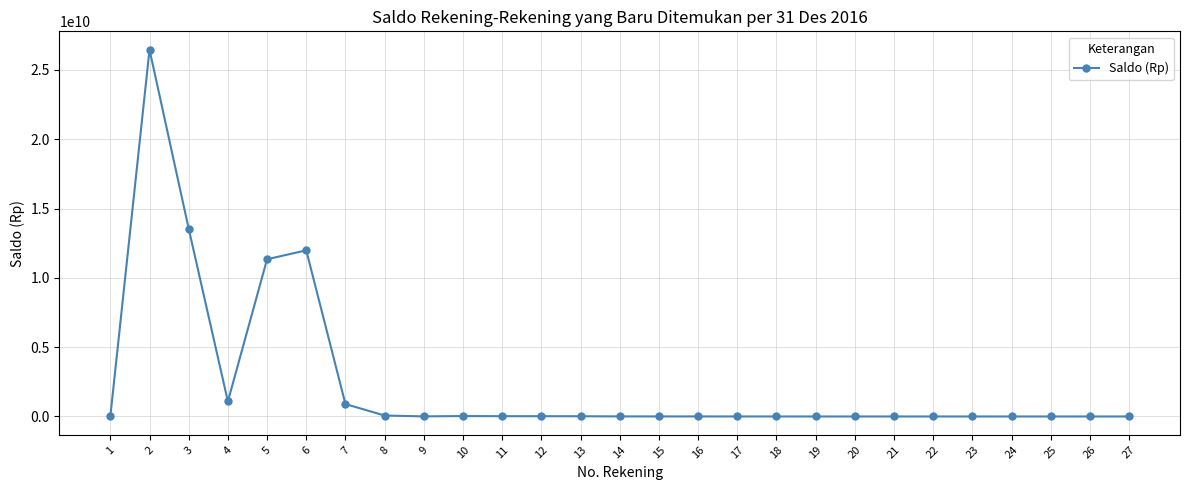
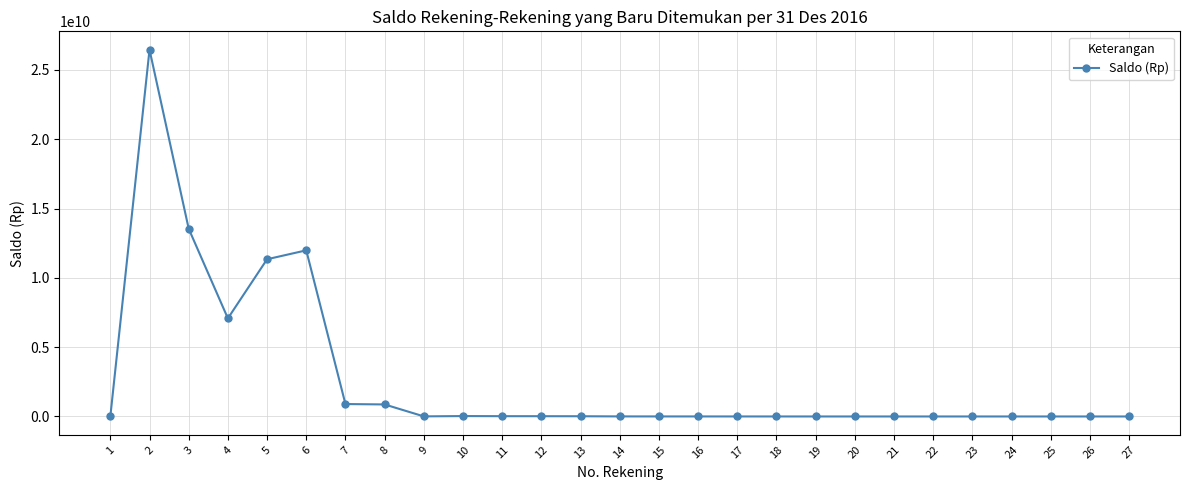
4: 1100000000 -> 7100000000
8: 100000000 -> 900000000
